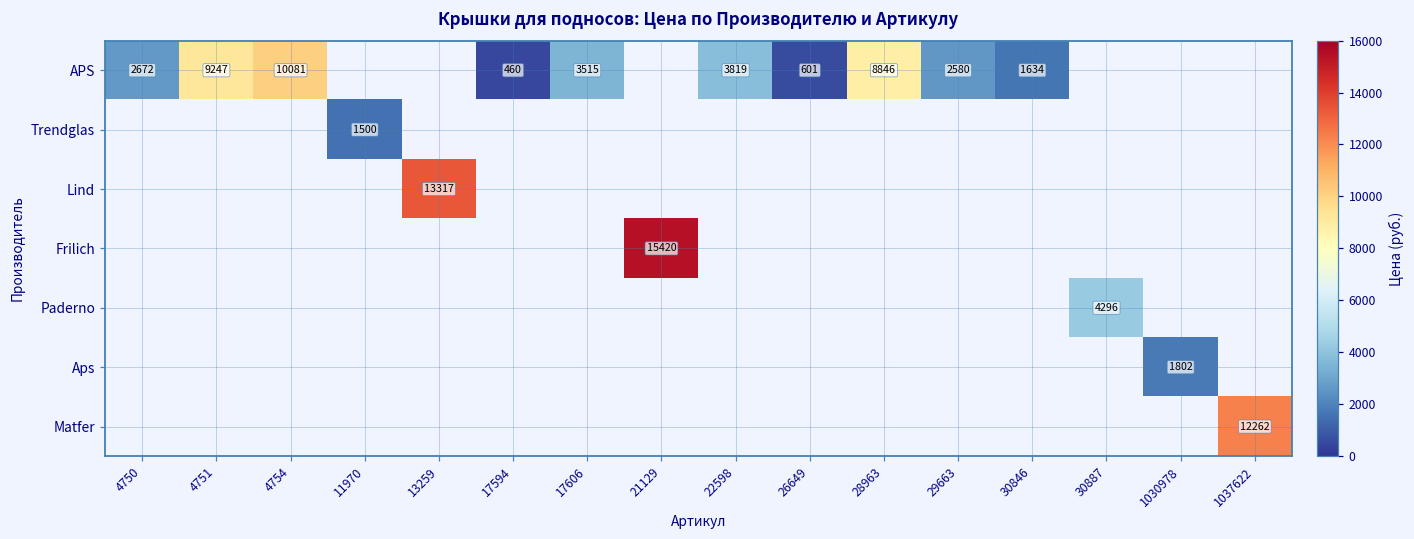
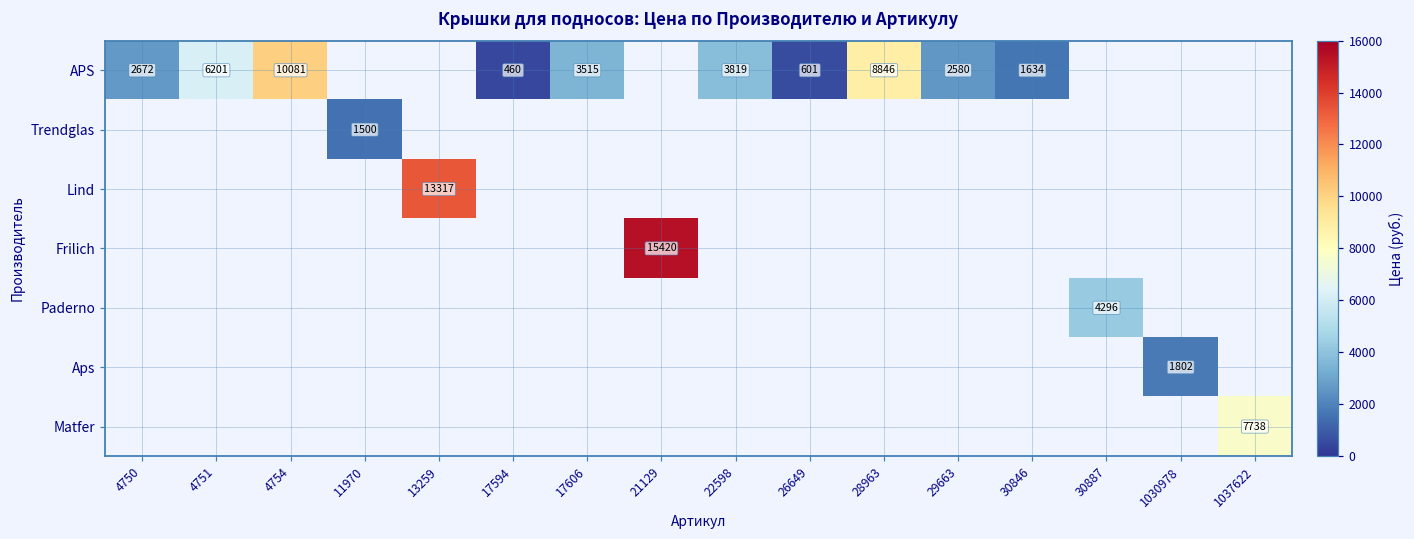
APS, 4751: 9247 -> 6201
Matfer, 1037622: 12262 -> 7738
